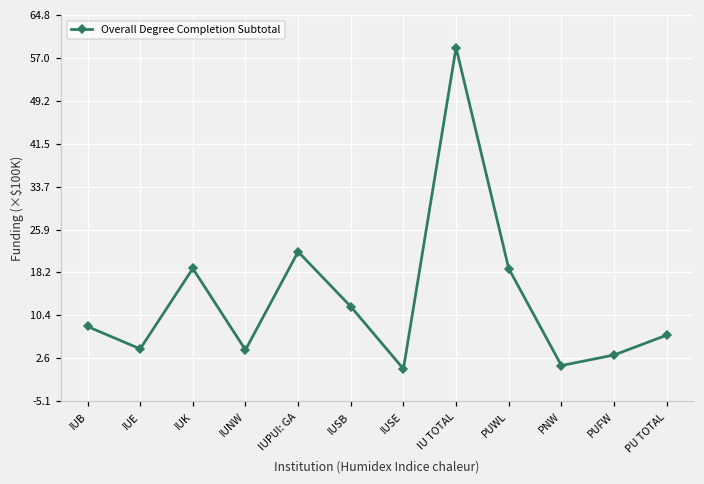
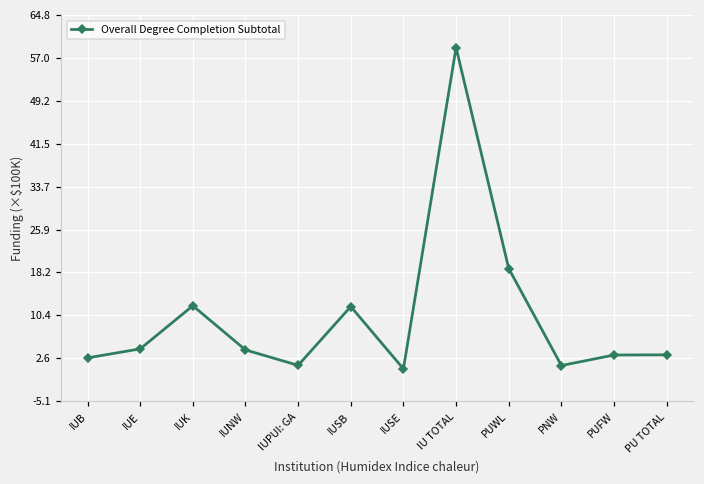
IUB: 8 -> 3
IUK: 19 -> 12
IUPUI: GA: 22 -> 1
PU TOTAL: 7 -> 3
